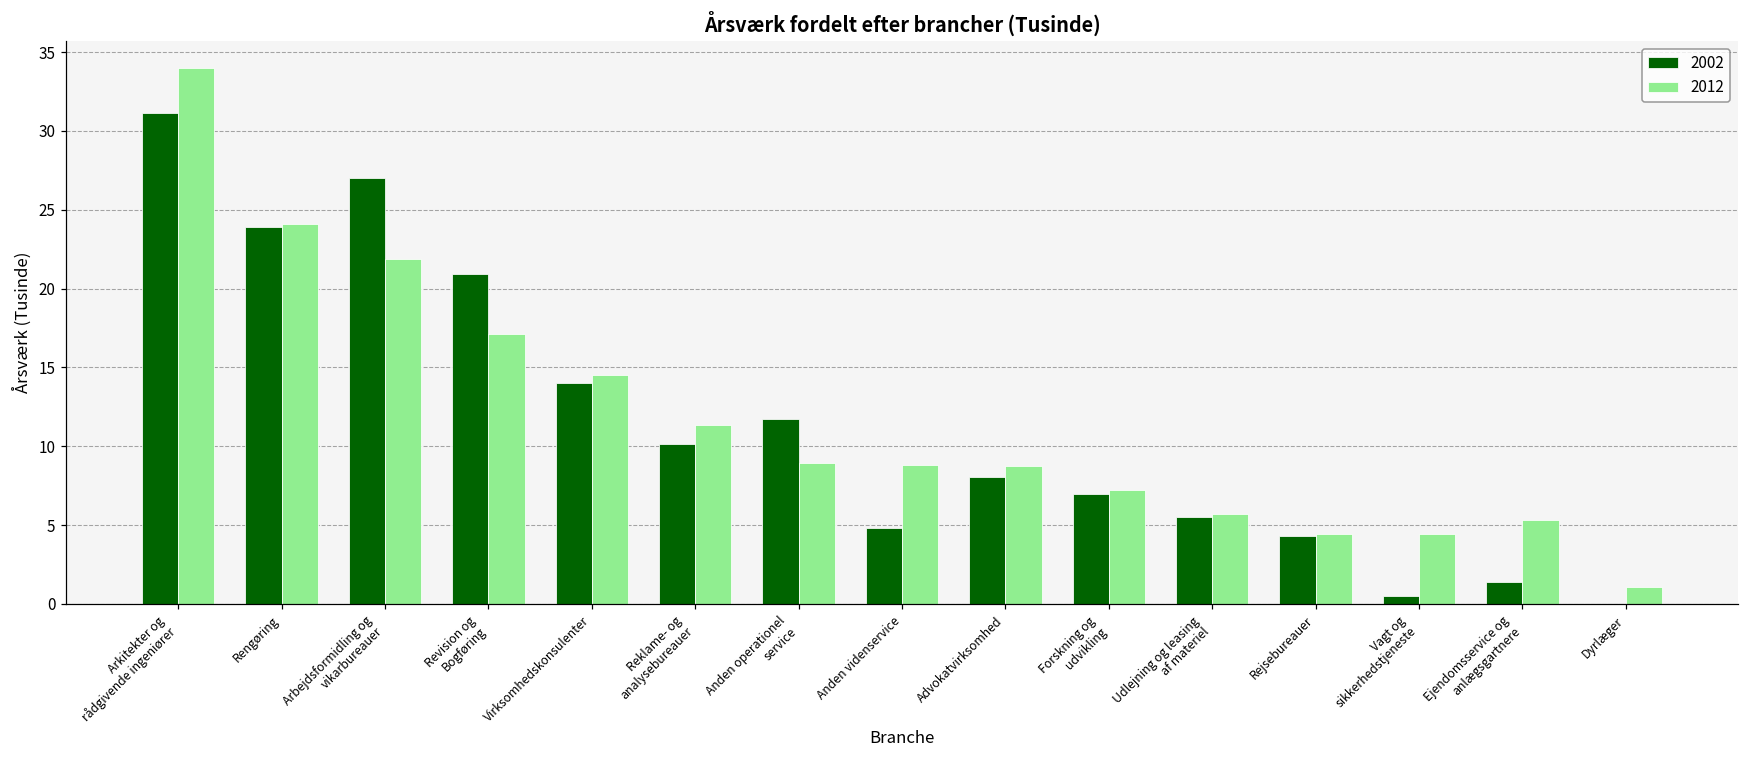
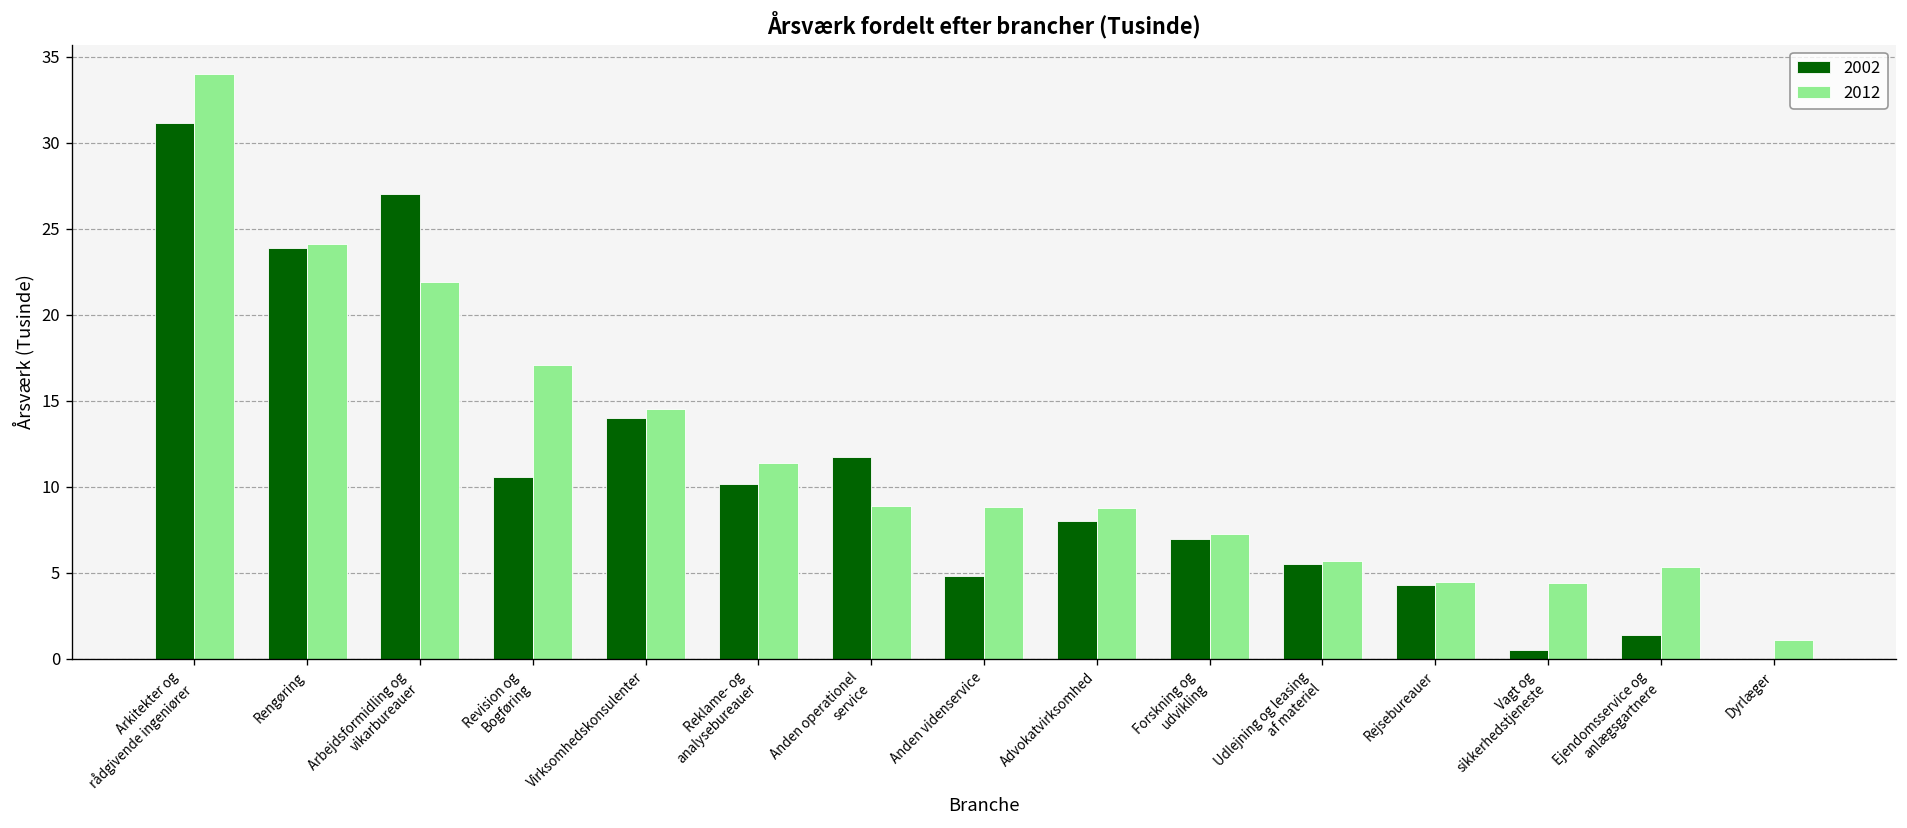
2002, Revision og Bogføring: 20.9 -> 10.6
